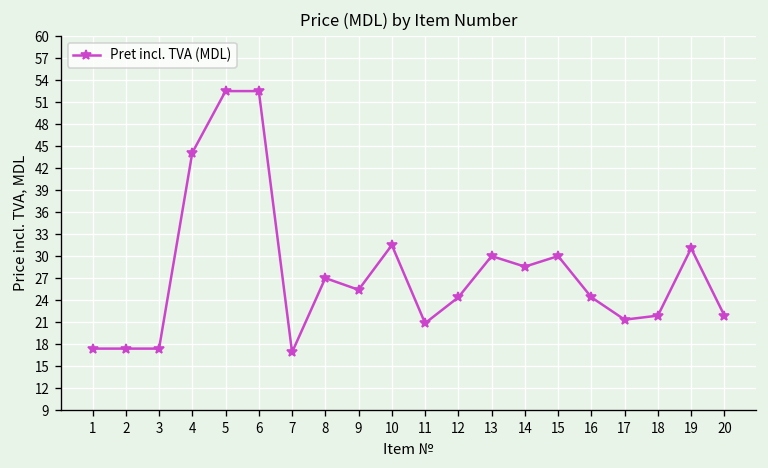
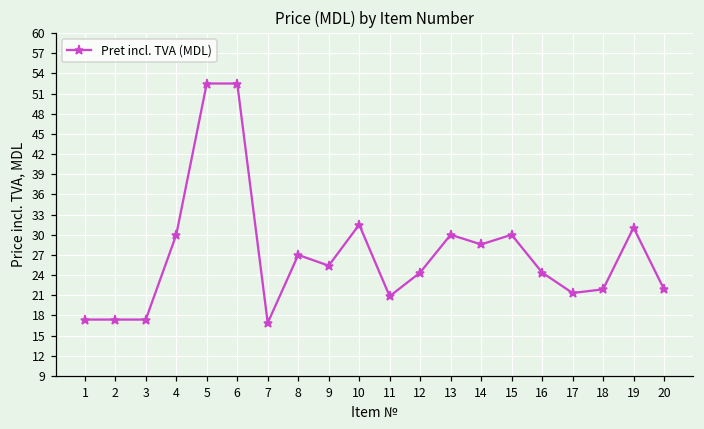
4: 44 -> 30
